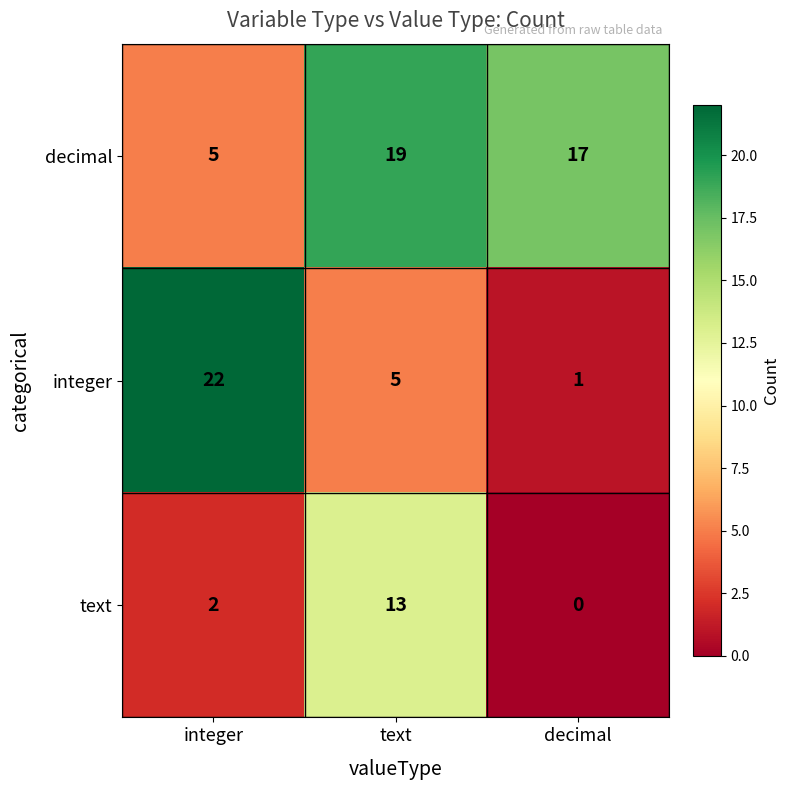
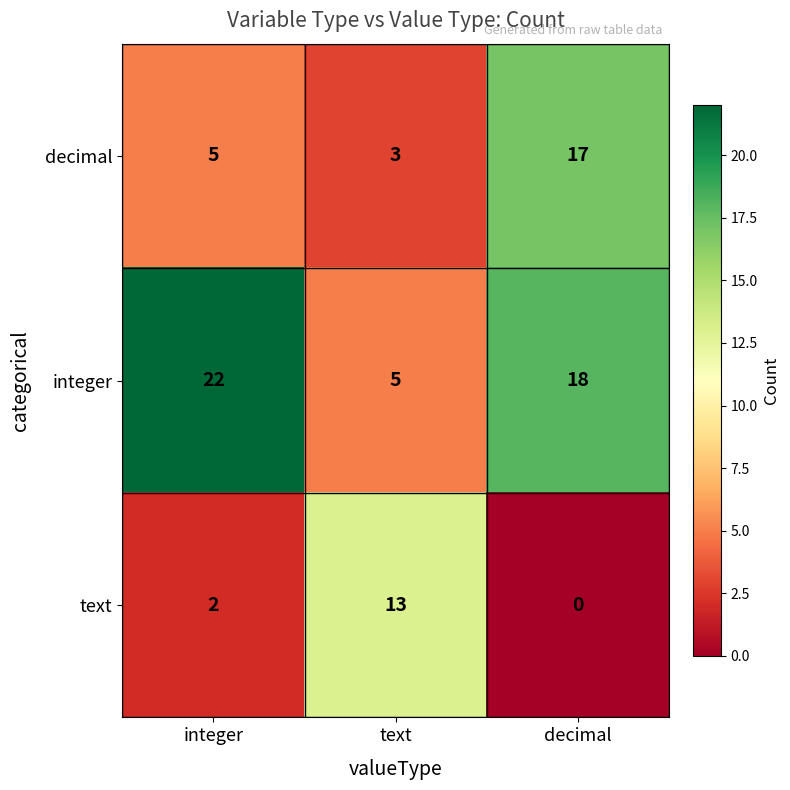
decimal, text: 19 -> 3
integer, decimal: 1 -> 18
